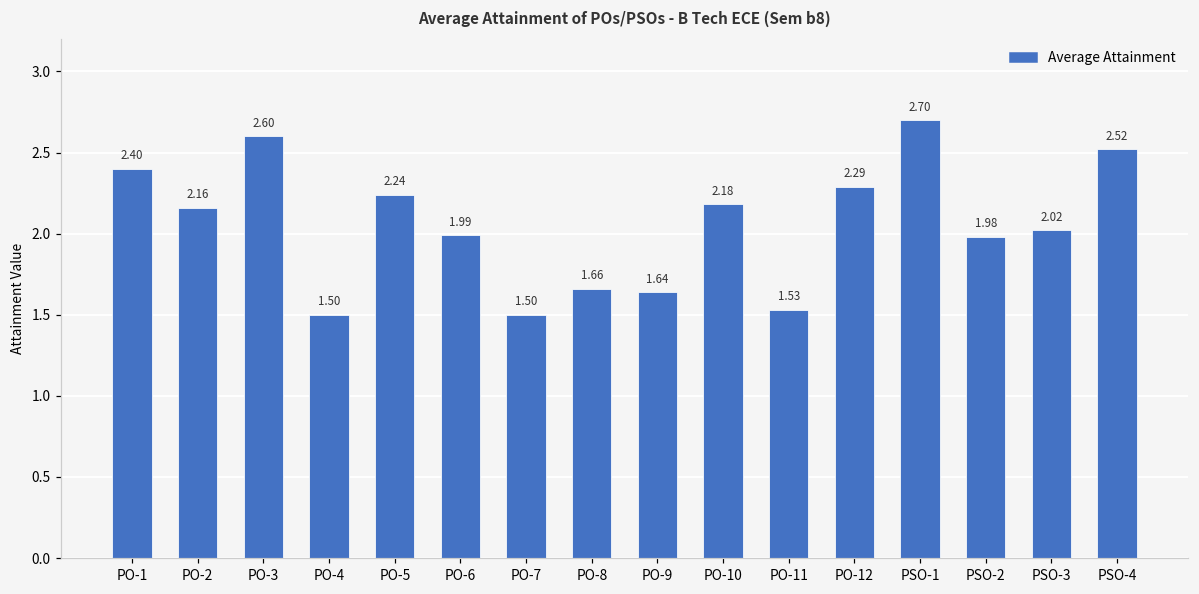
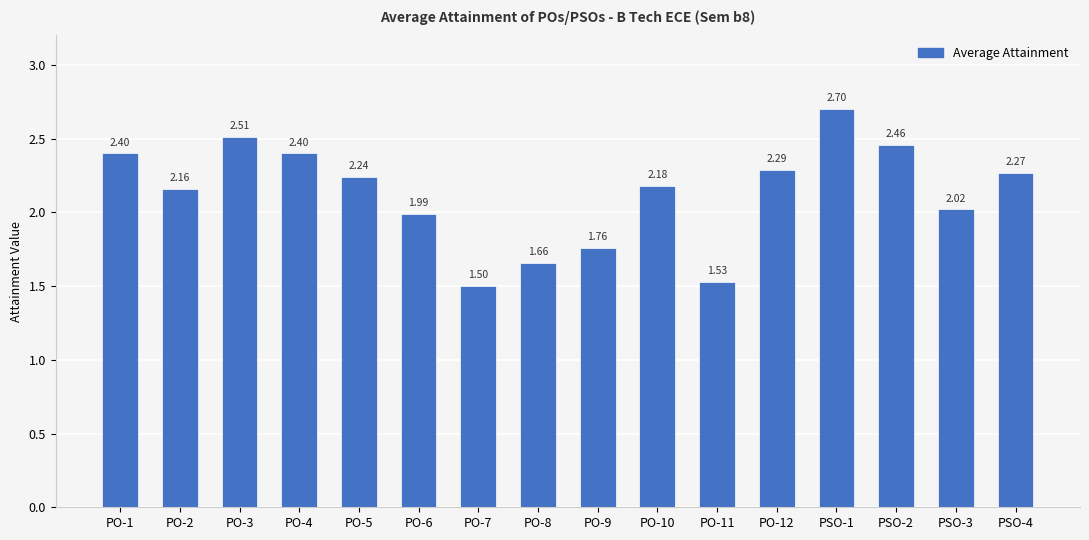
PO-3: 2.60 -> 2.51
PO-4: 1.50 -> 2.40
PO-9: 1.64 -> 1.76
PSO-2: 1.98 -> 2.46
PSO-4: 2.52 -> 2.27
